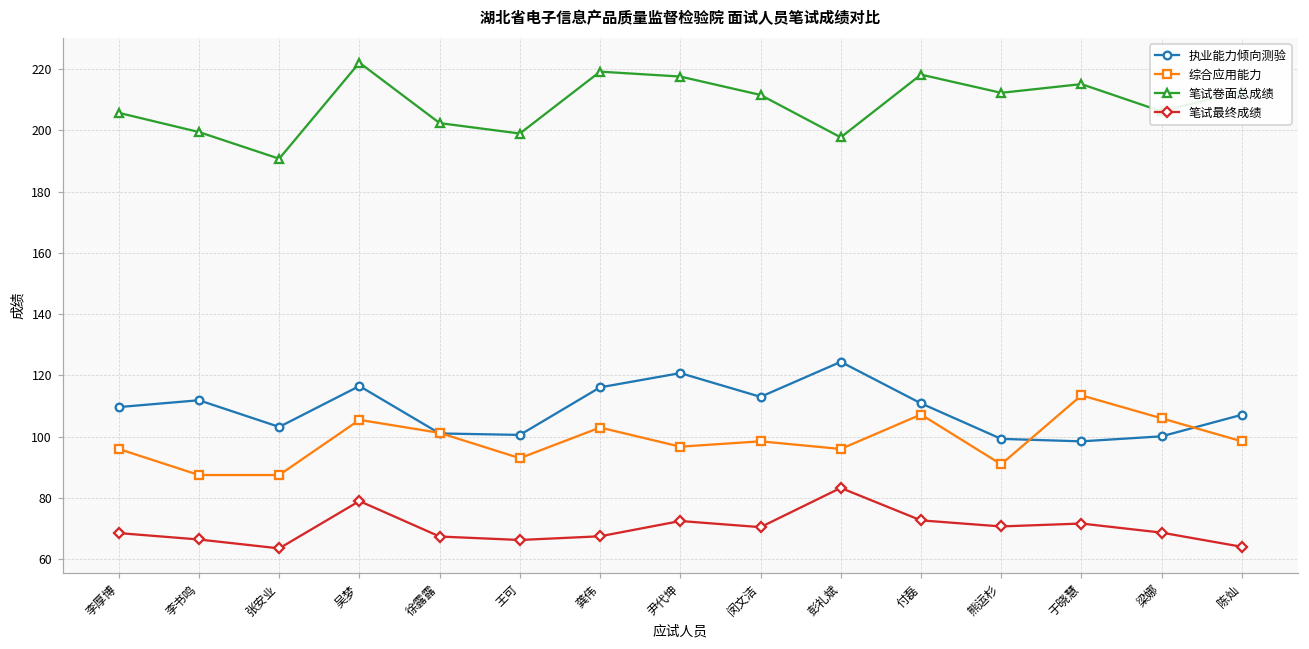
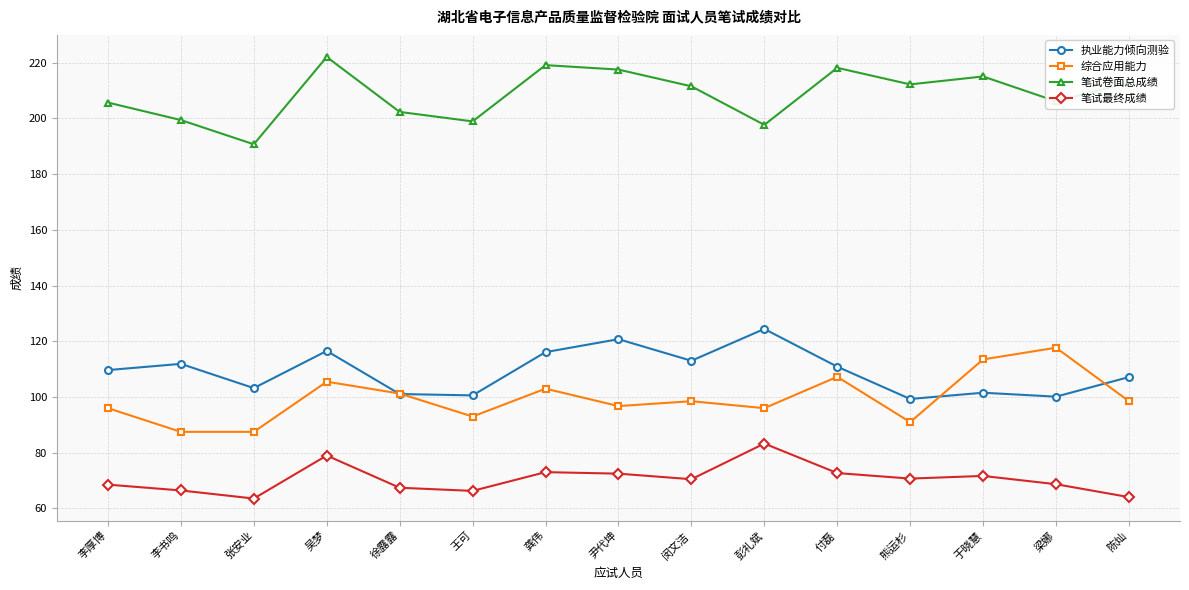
笔试最终成绩, 龚伟: 68 -> 73
执业能力倾向测验, 于晓慧: 98 -> 102
综合应用能力, 梁娜: 106 -> 118
